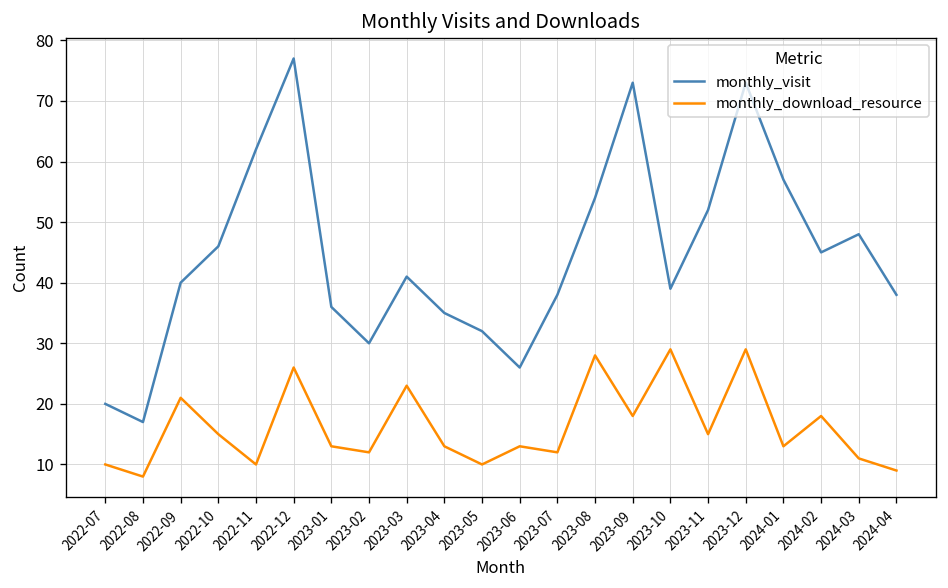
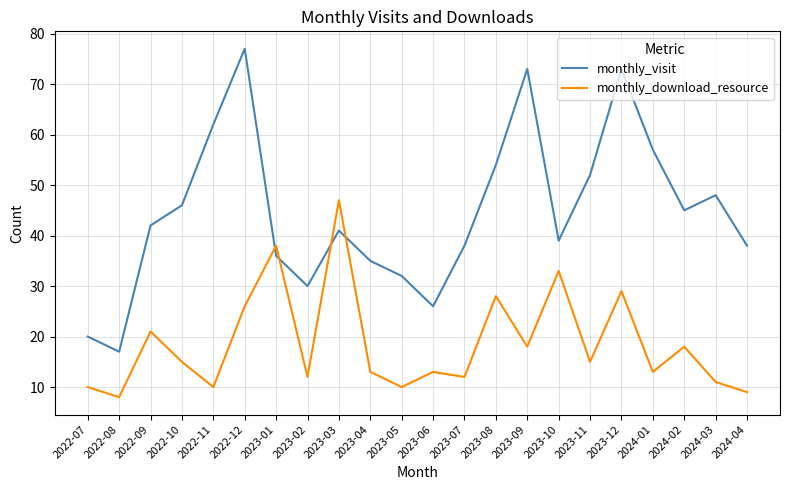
monthly_visit, 2022-09: 40 -> 42
monthly_download_resource, 2023-01: 13 -> 38
monthly_download_resource, 2023-03: 23 -> 47
monthly_download_resource, 2023-10: 29 -> 33
